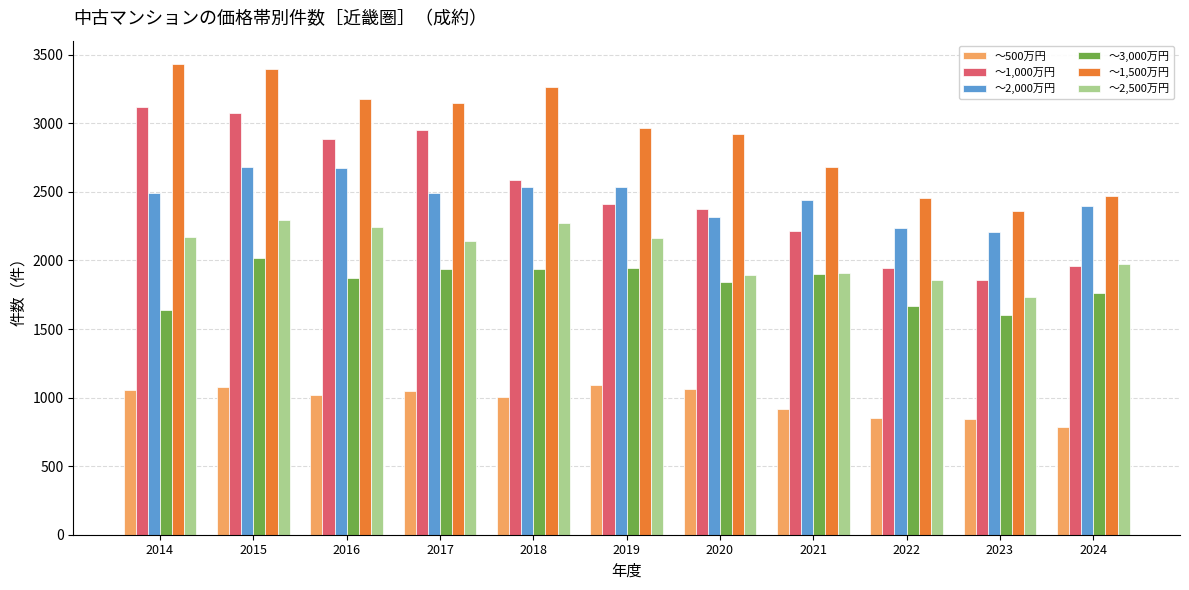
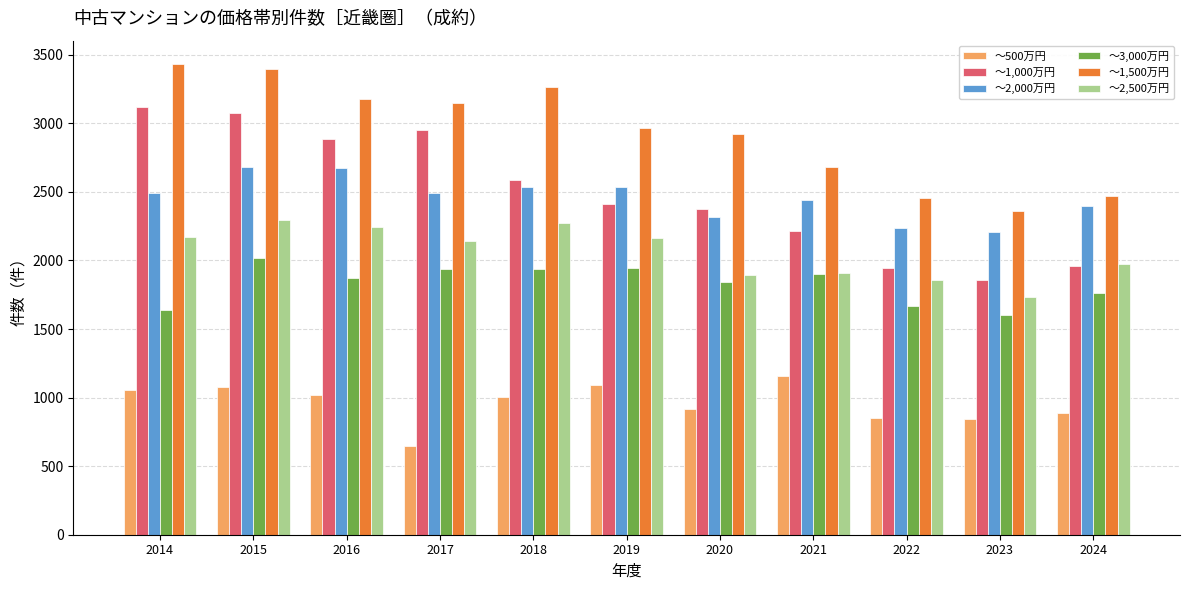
～500万円, 2017: 1050 -> 650
～500万円, 2020: 1060 -> 920
～500万円, 2021: 920 -> 1160
～500万円, 2024: 780 -> 890
